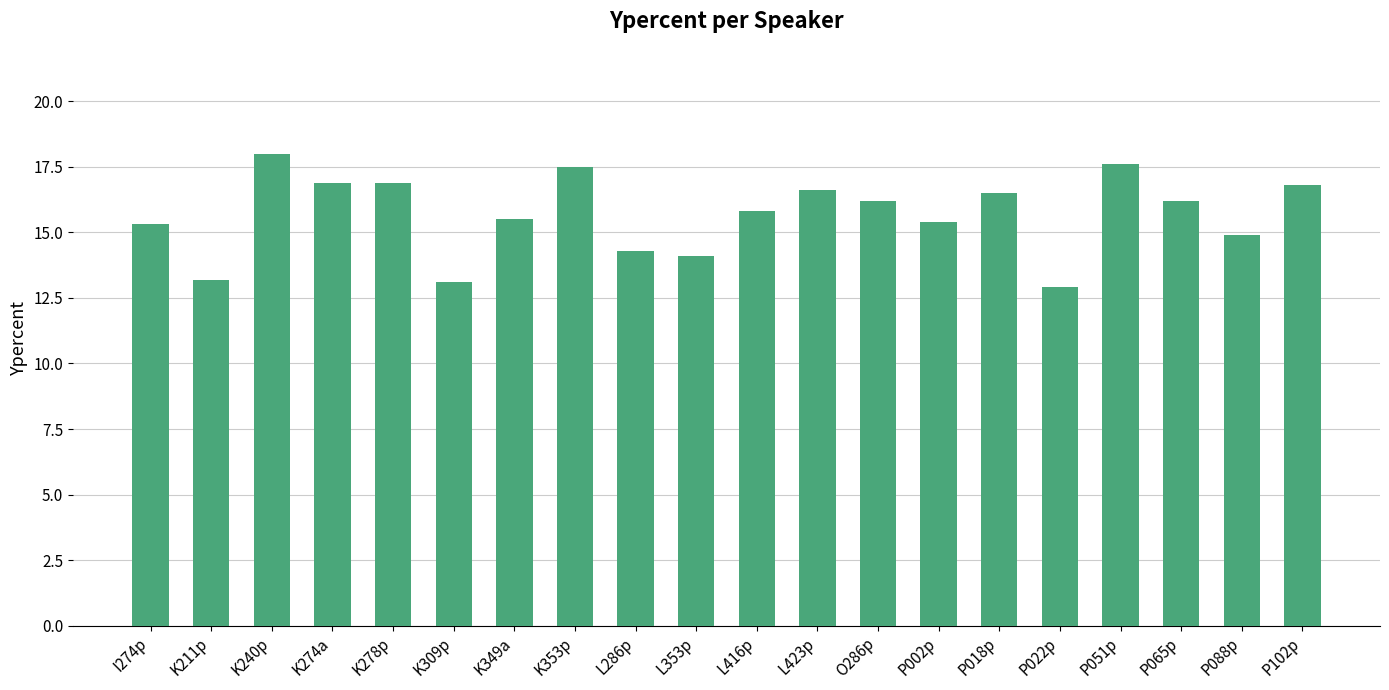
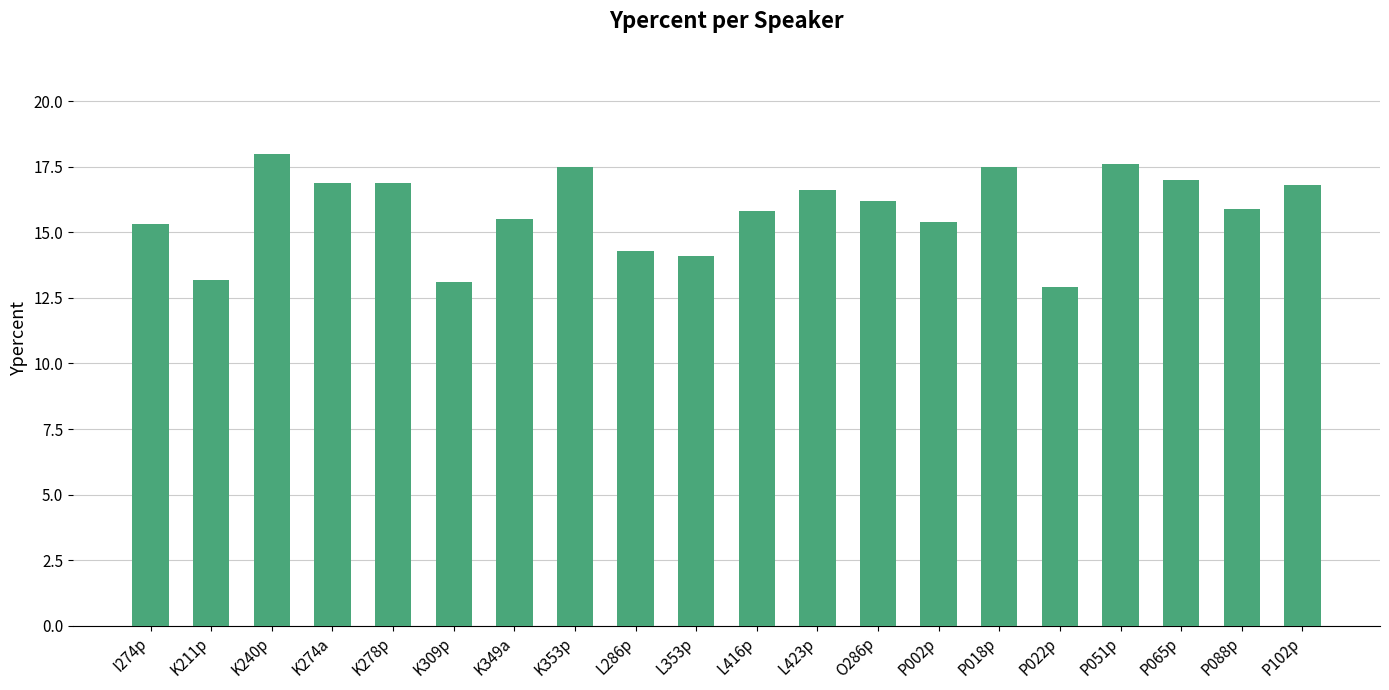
P018p: 16.5 -> 17.5
P065p: 16.2 -> 17.0
P088p: 14.9 -> 15.9
